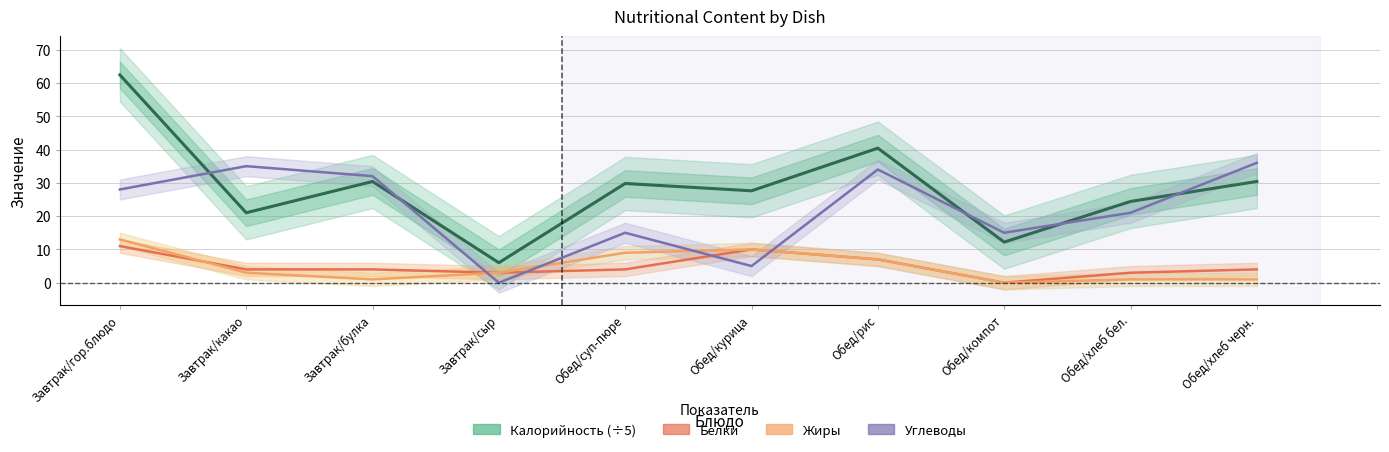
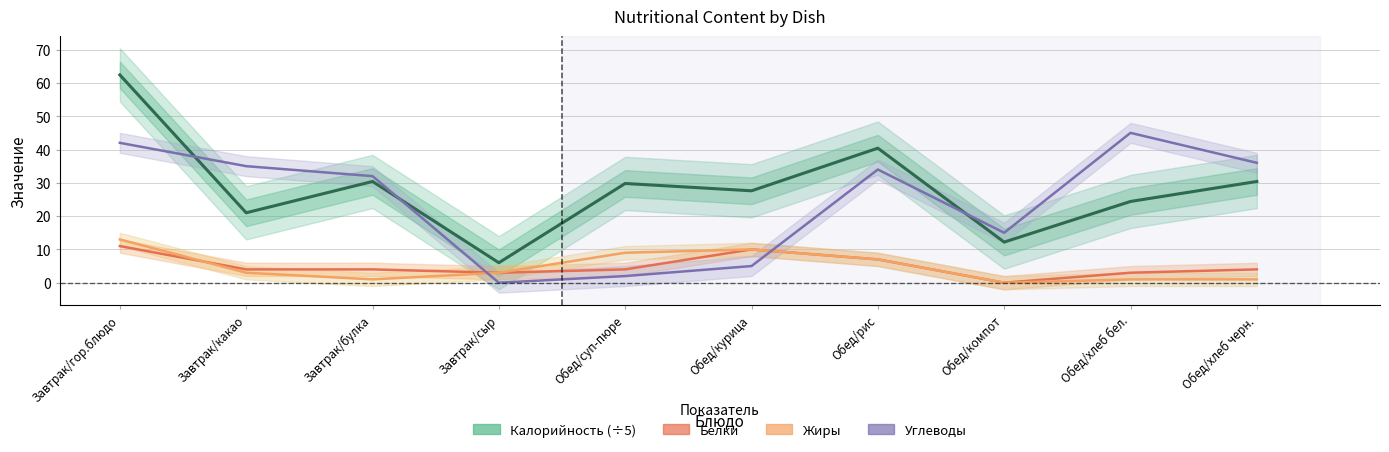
Углеводы, Завтрак/гор.блюдо: 28 -> 42
Углеводы, Обед/суп-пюре: 15 -> 2
Углеводы, Обед/хлеб бел.: 21 -> 45
